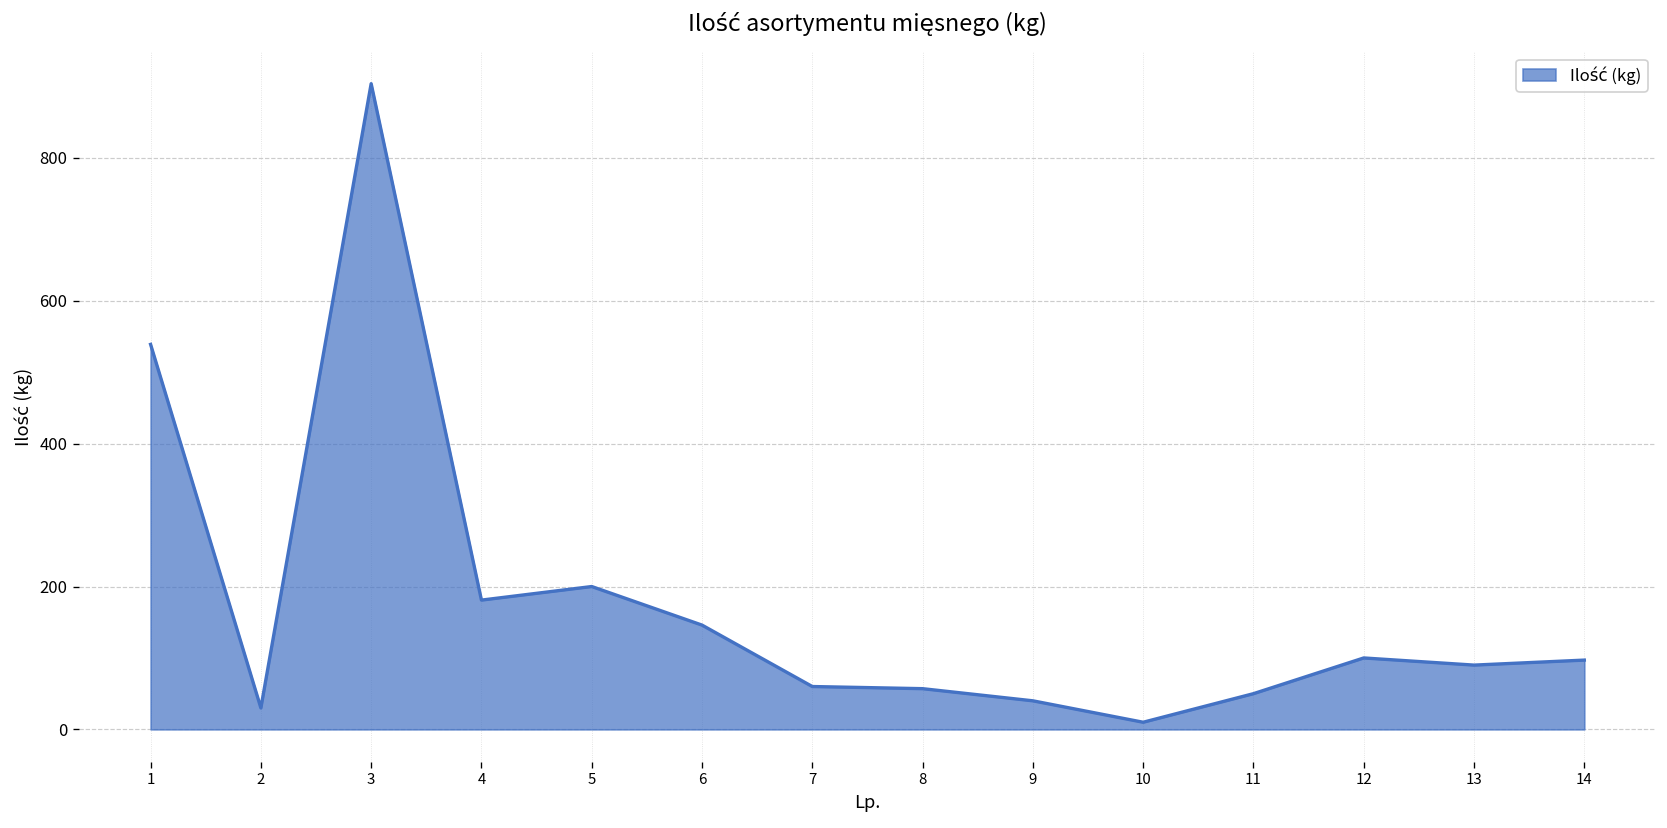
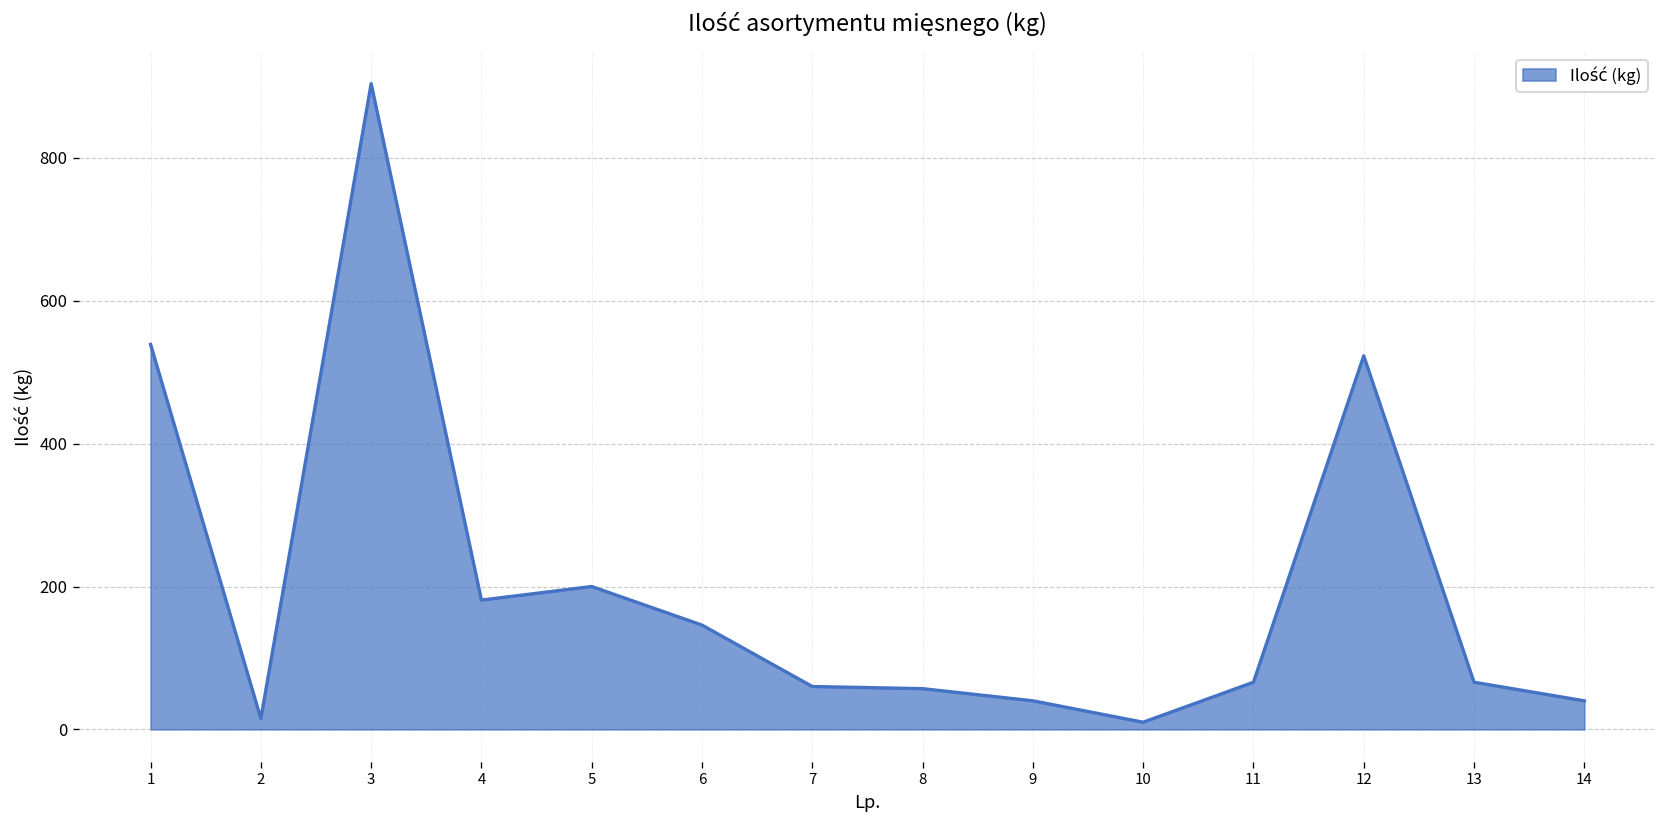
2: 30 -> 20
11: 50 -> 70
12: 100 -> 520
13: 90 -> 70
14: 100 -> 40
